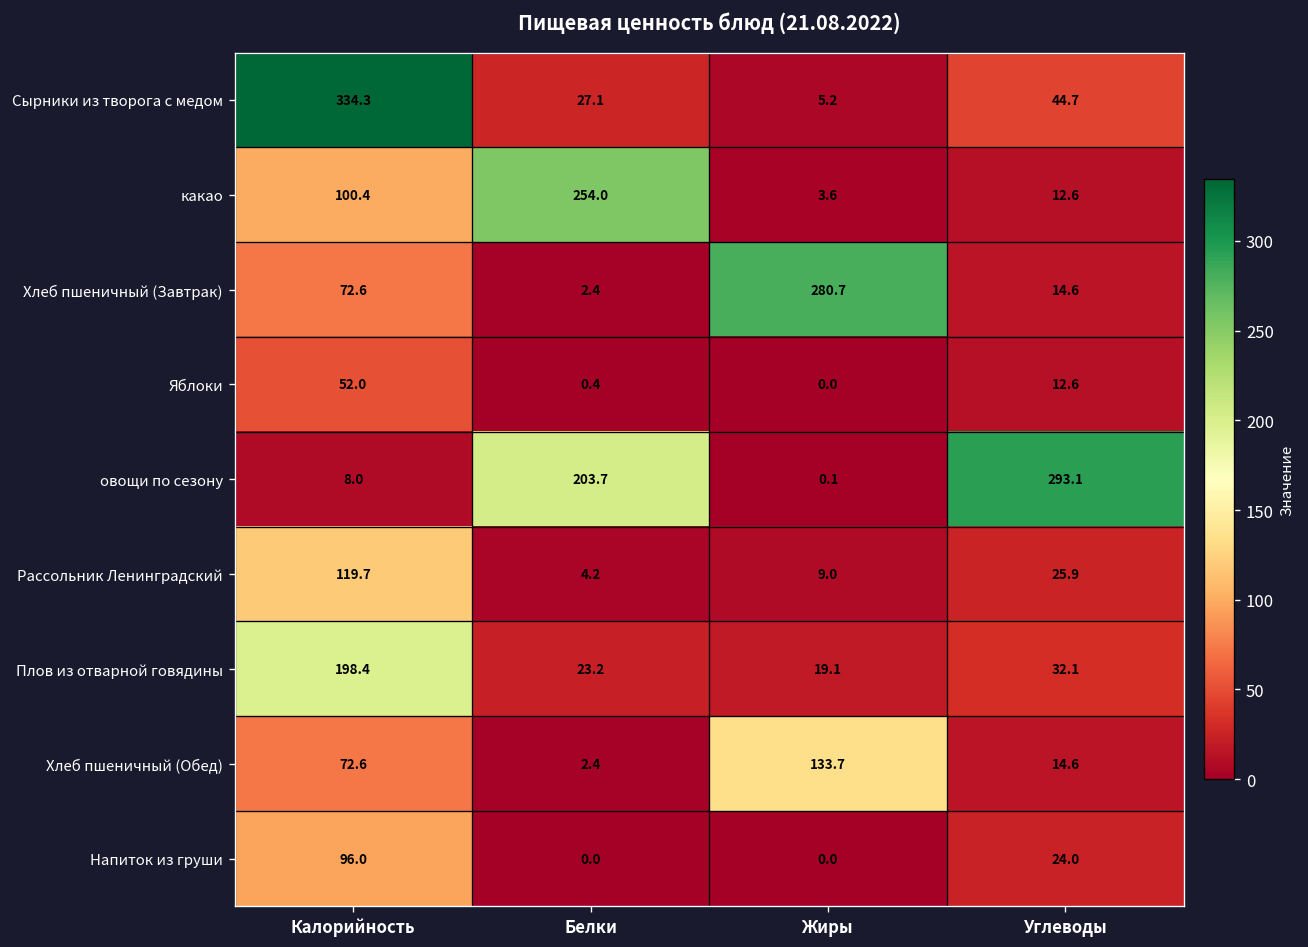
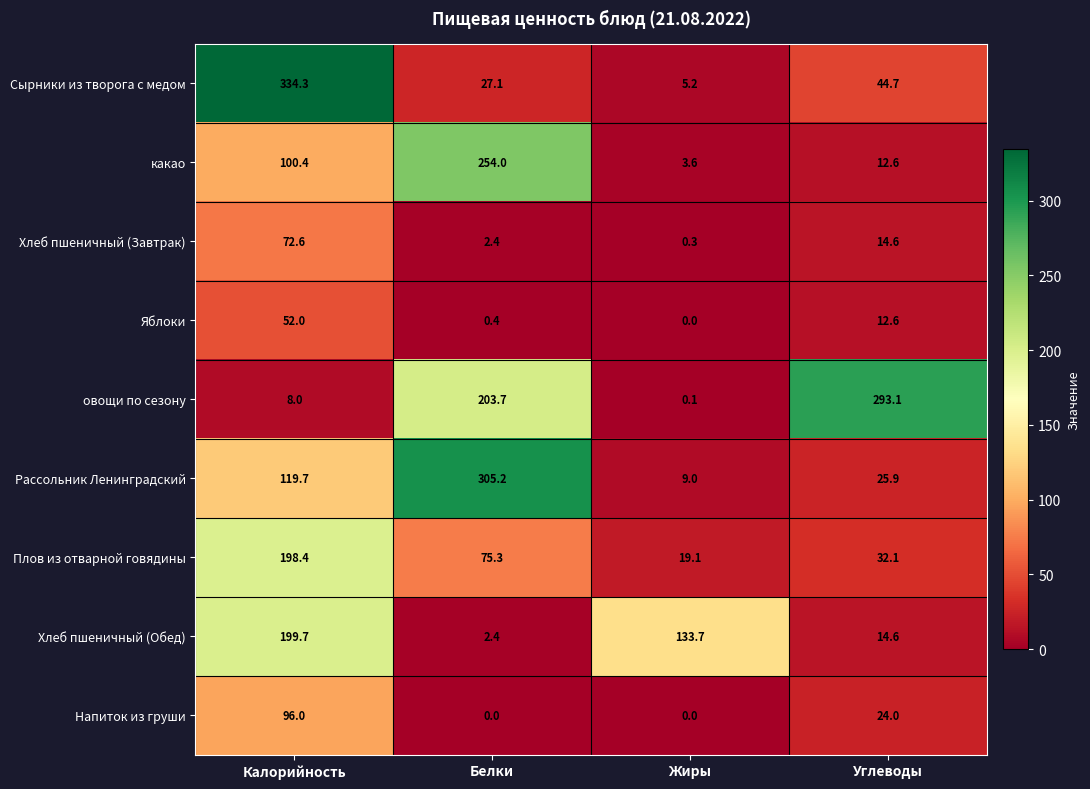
Хлеб пшеничный (Завтрак), Жиры: 280.7 -> 0.3
Рассольник Ленинградский, Белки: 4.2 -> 305.2
Плов из отварной говядины, Белки: 23.2 -> 75.3
Хлеб пшеничный (Обед), Калорийность: 72.6 -> 199.7
